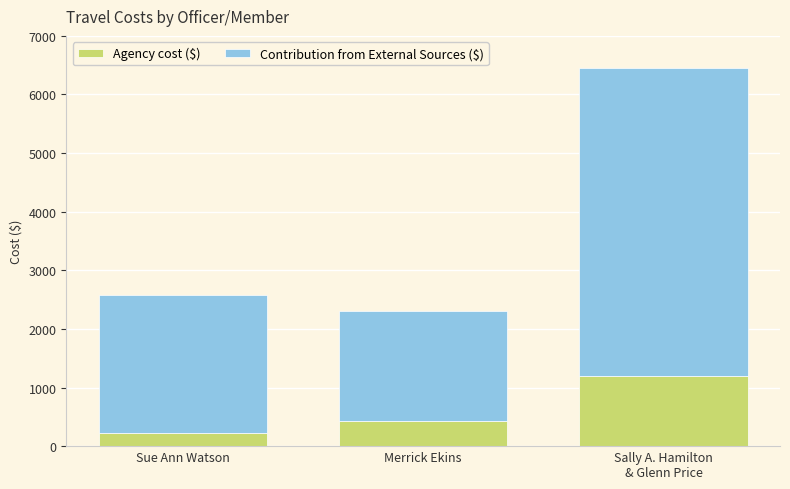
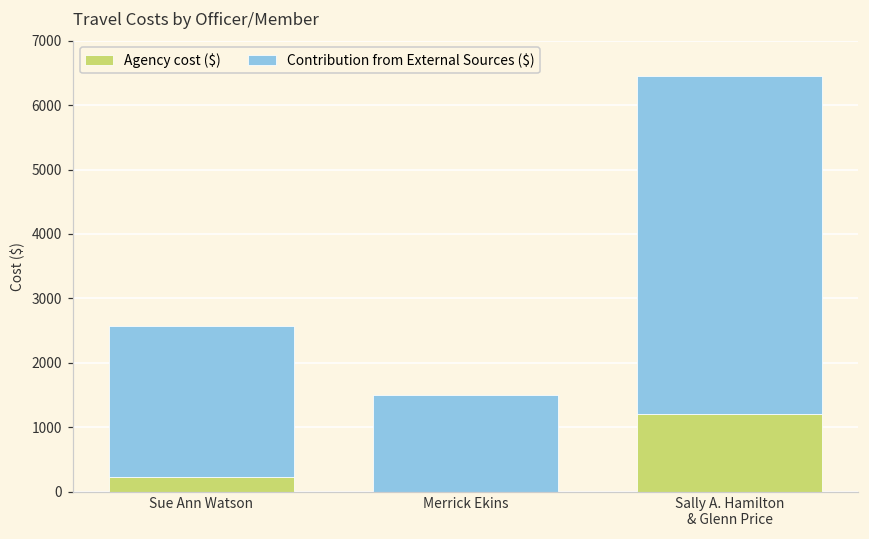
Agency cost ($), Merrick Ekins: 400 -> 0
Contribution from External Sources ($), Merrick Ekins: 1900 -> 1500
